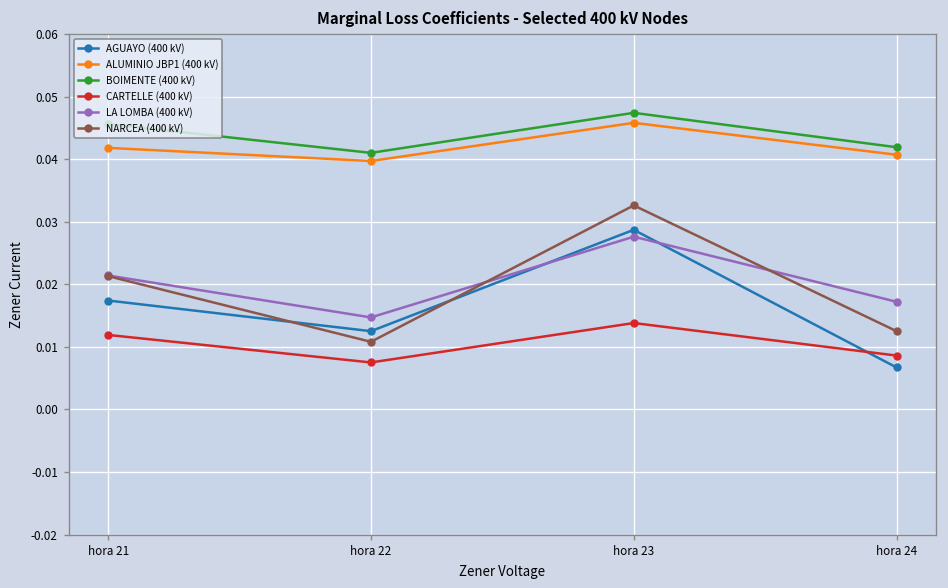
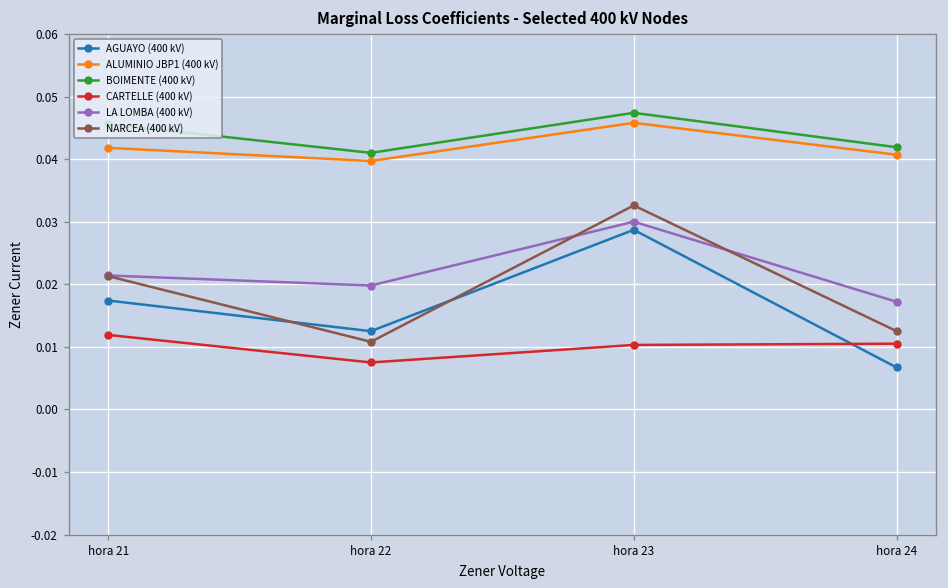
LA LOMBA (400 kV), hora 22: 0.015 -> 0.020
CARTELLE (400 kV), hora 23: 0.014 -> 0.010
LA LOMBA (400 kV), hora 23: 0.028 -> 0.030
CARTELLE (400 kV), hora 24: 0.009 -> 0.011
